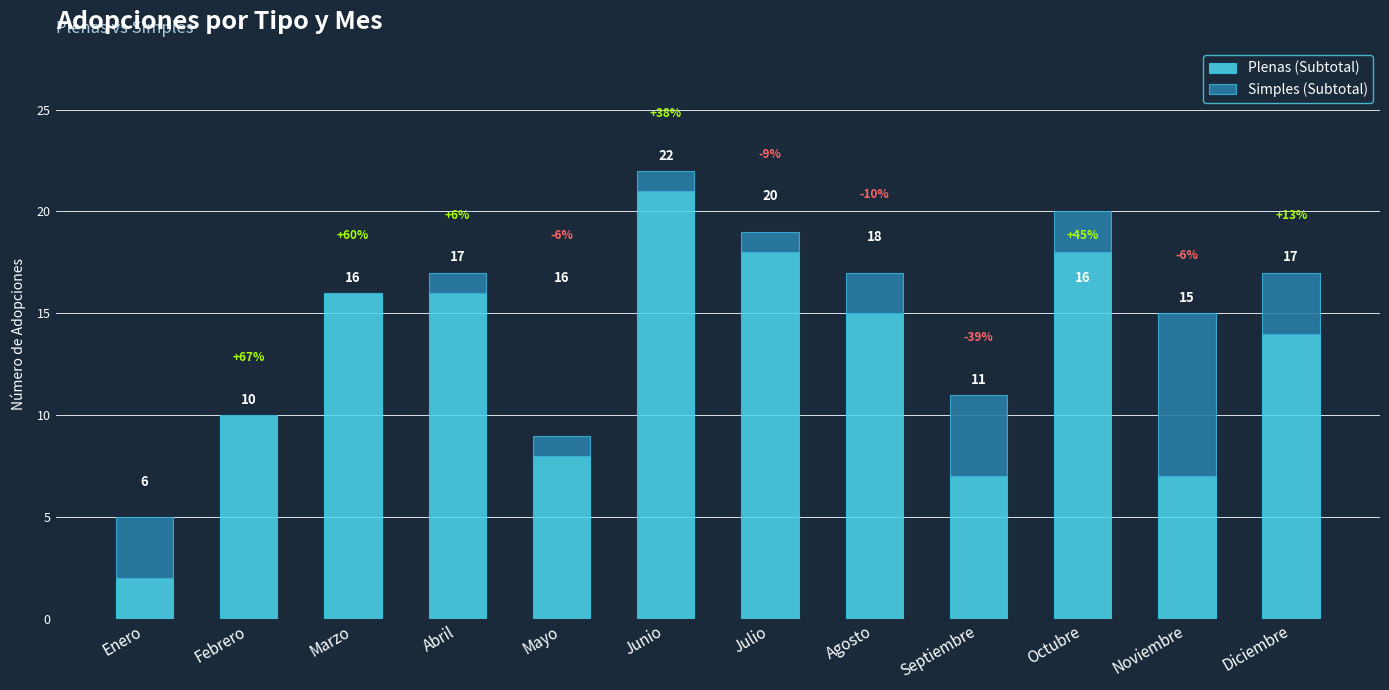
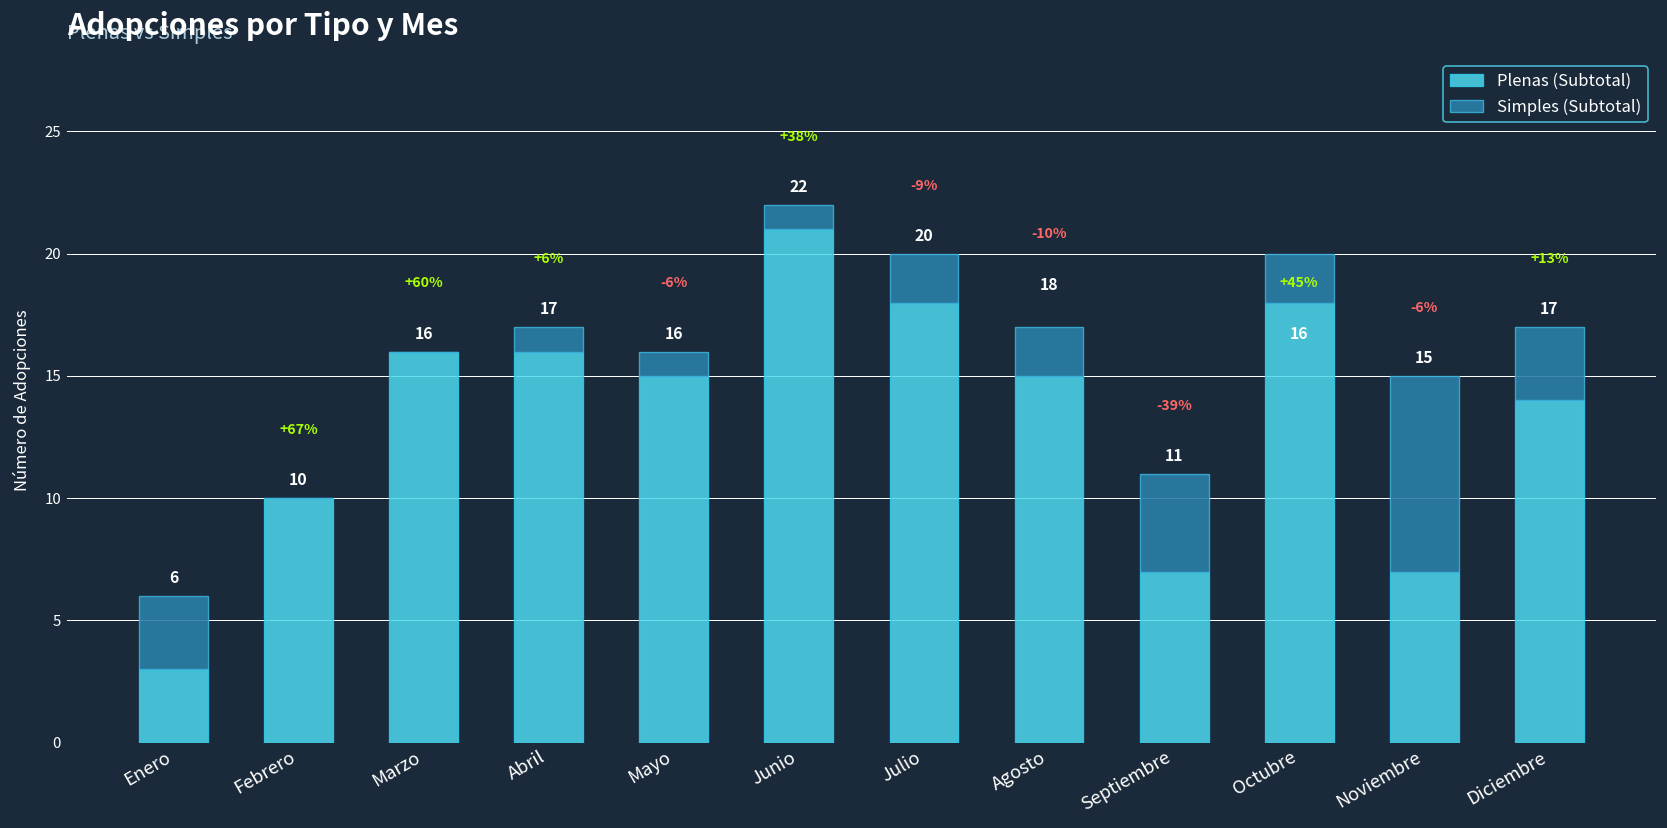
Plenas (Subtotal), Enero: 2 -> 3
Plenas (Subtotal), Mayo: 8 -> 15
Simples (Subtotal), Julio: 1 -> 2
